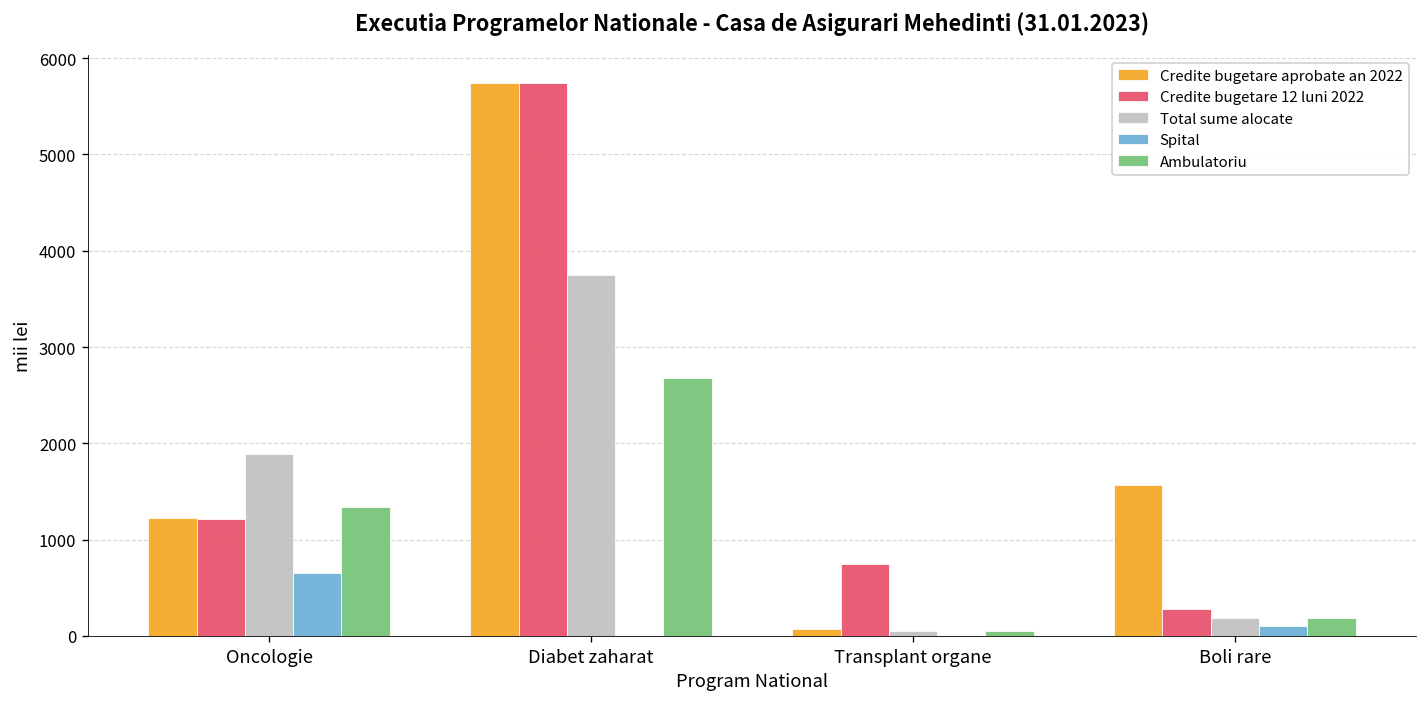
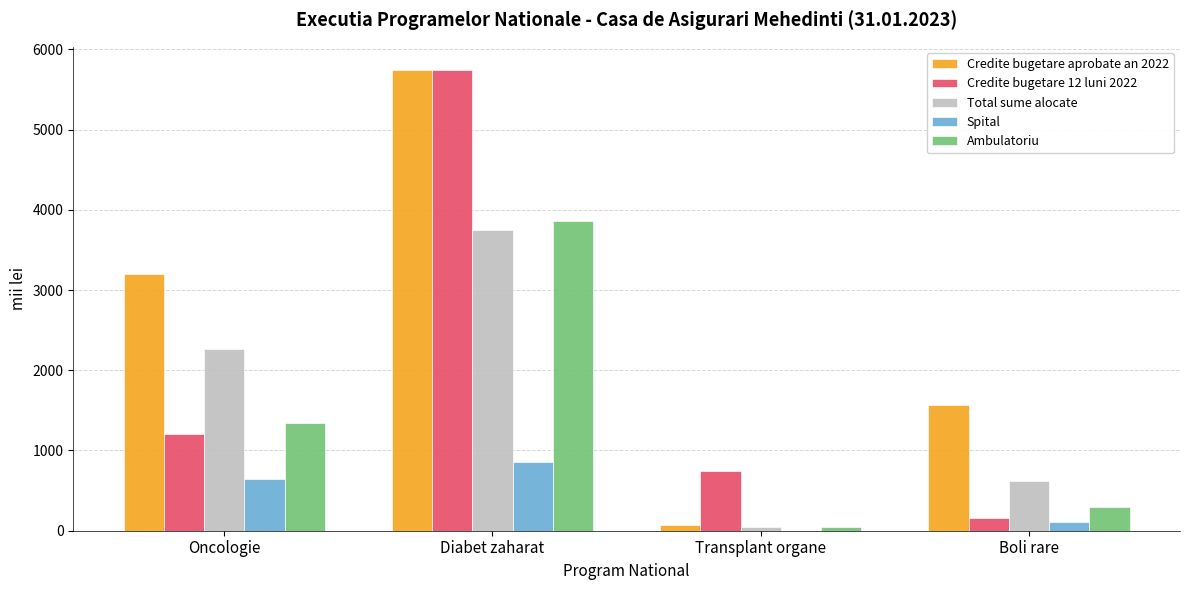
Credite bugetare aprobate an 2022, Oncologie: 1200 -> 3200
Total sume alocate, Oncologie: 1900 -> 2300
Spital, Diabet zaharat: 0 -> 900
Ambulatoriu, Diabet zaharat: 2700 -> 3900
Credite bugetare 12 luni 2022, Boli rare: 300 -> 200
Total sume alocate, Boli rare: 200 -> 600
Ambulatoriu, Boli rare: 200 -> 300
